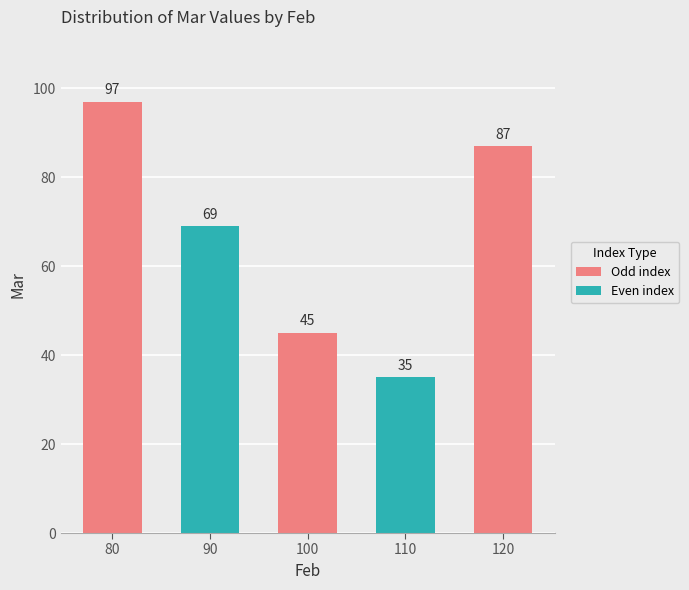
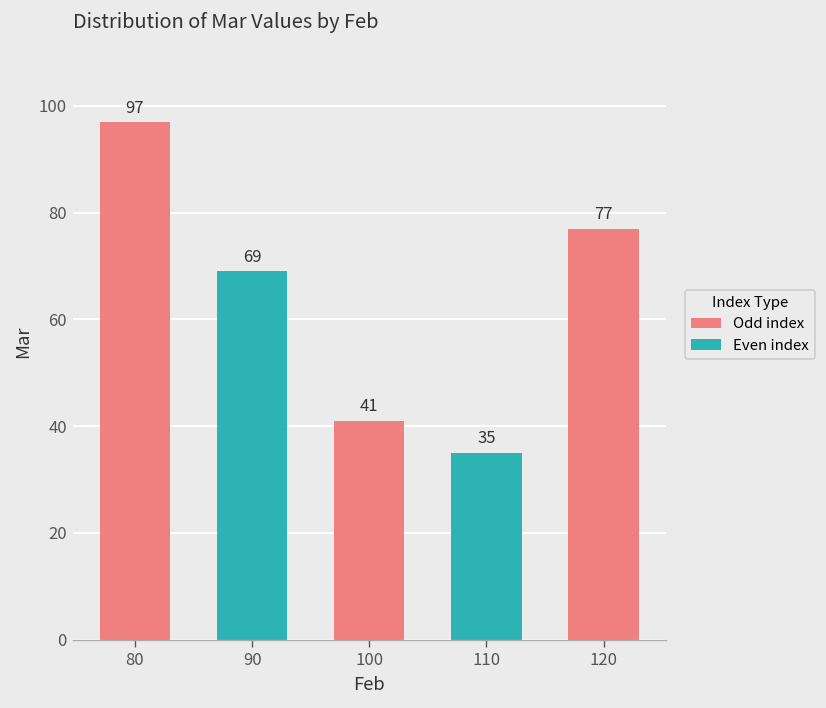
100: 45 -> 41
120: 87 -> 77
